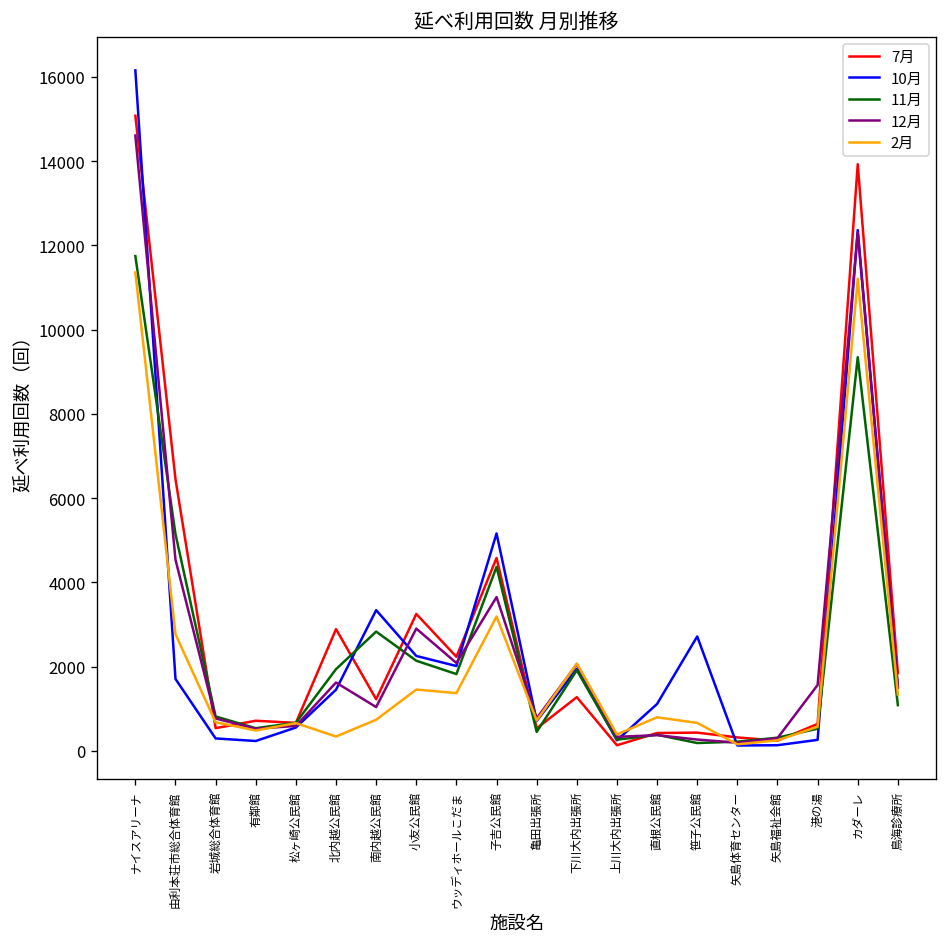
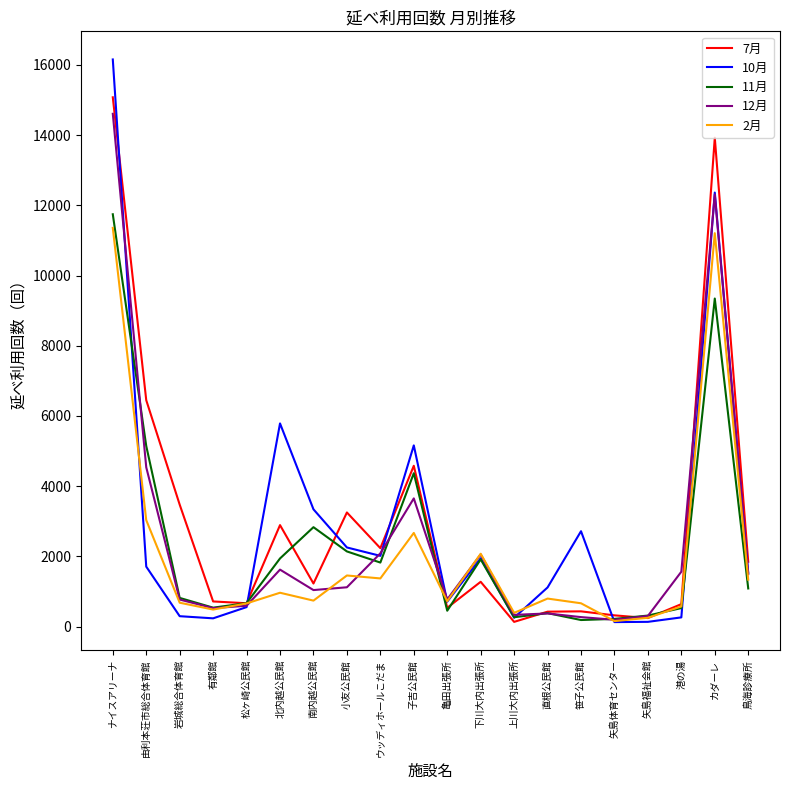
2月, 由利本荘市総合体育館: 2800 -> 3000
7月, 岩城総合体育館: 500 -> 3500
10月, 北内越公民館: 1500 -> 5800
2月, 北内越公民館: 300 -> 1000
12月, 小友公民館: 2900 -> 1100
2月, 子吉公民館: 3200 -> 2700
